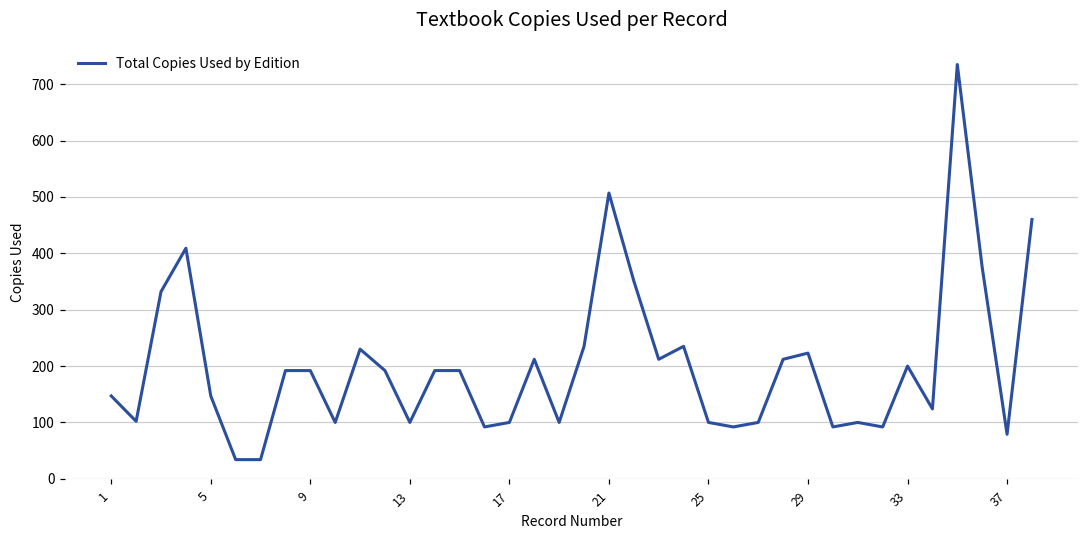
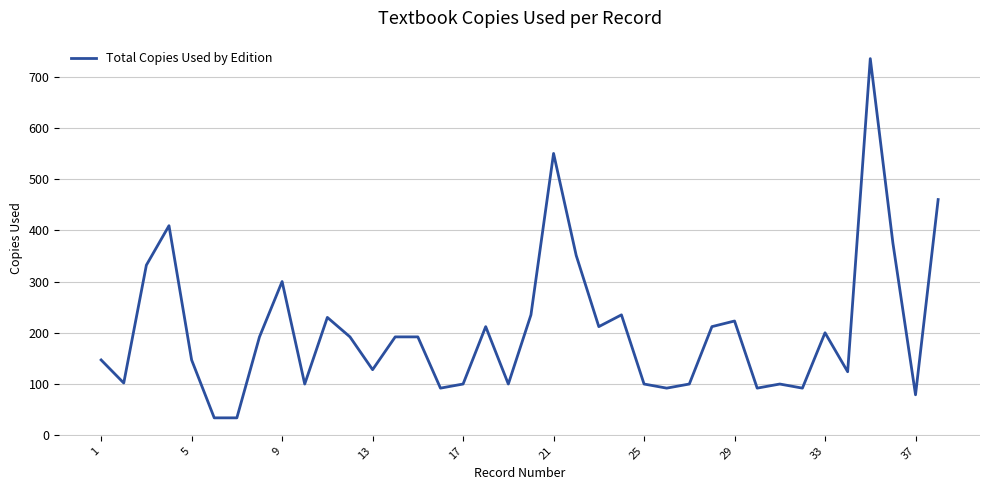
9: 190 -> 300
13: 100 -> 130
21: 510 -> 550
